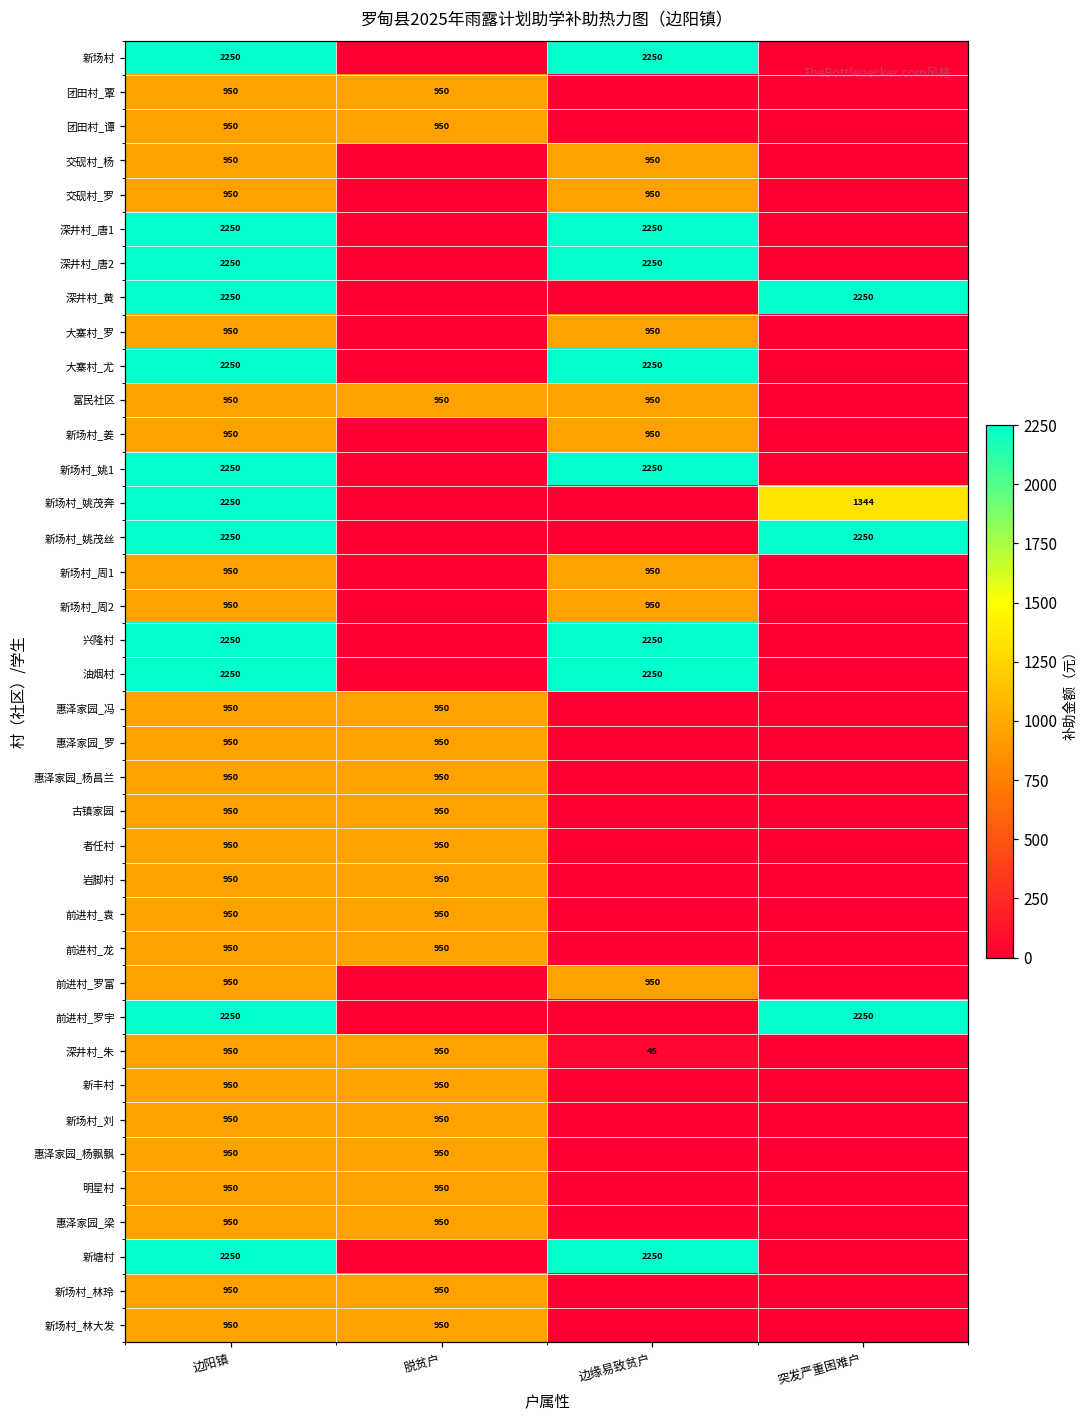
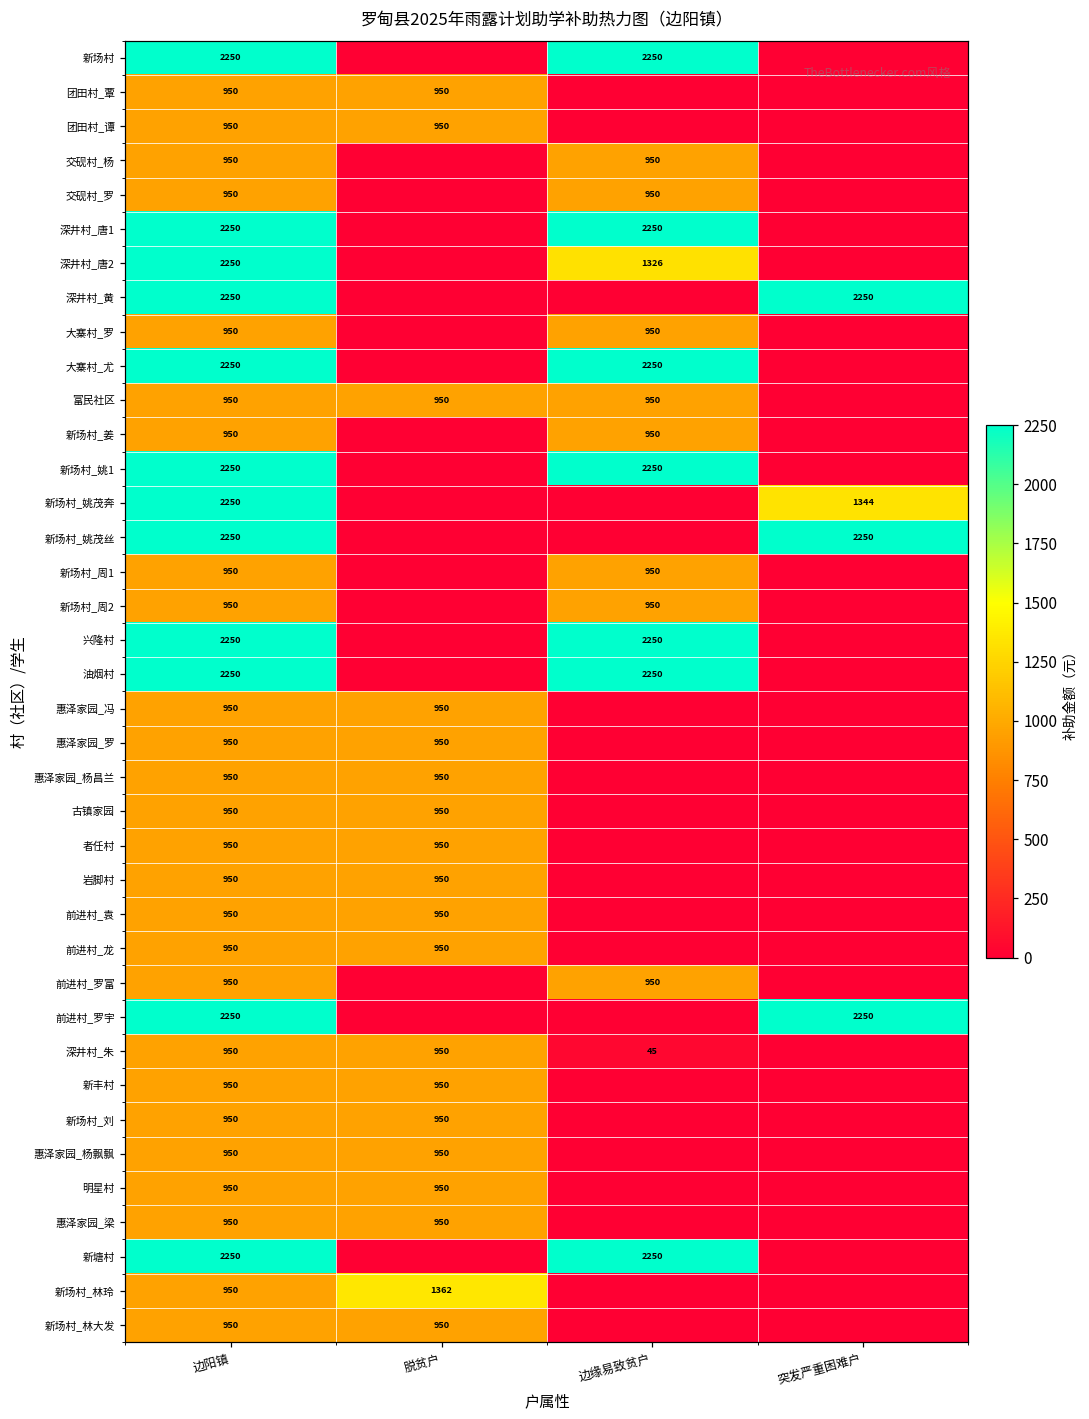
深井村_唐2, 边缘易致贫户: 2250 -> 1326
新场村_林玲, 脱贫户: 950 -> 1362
